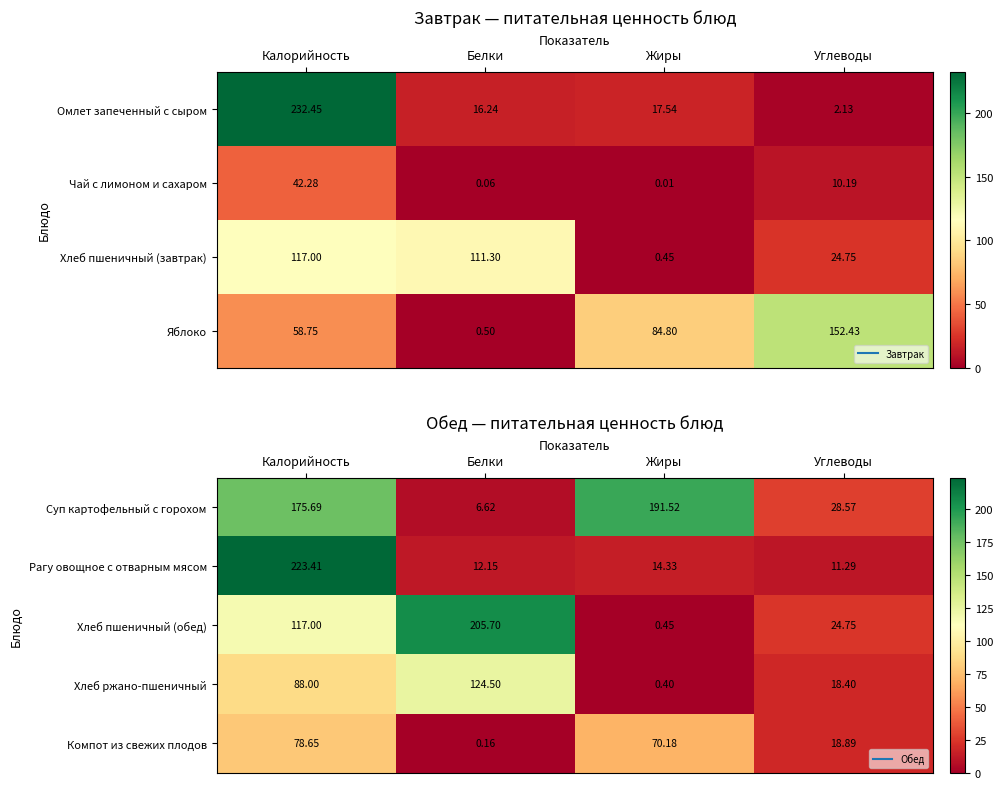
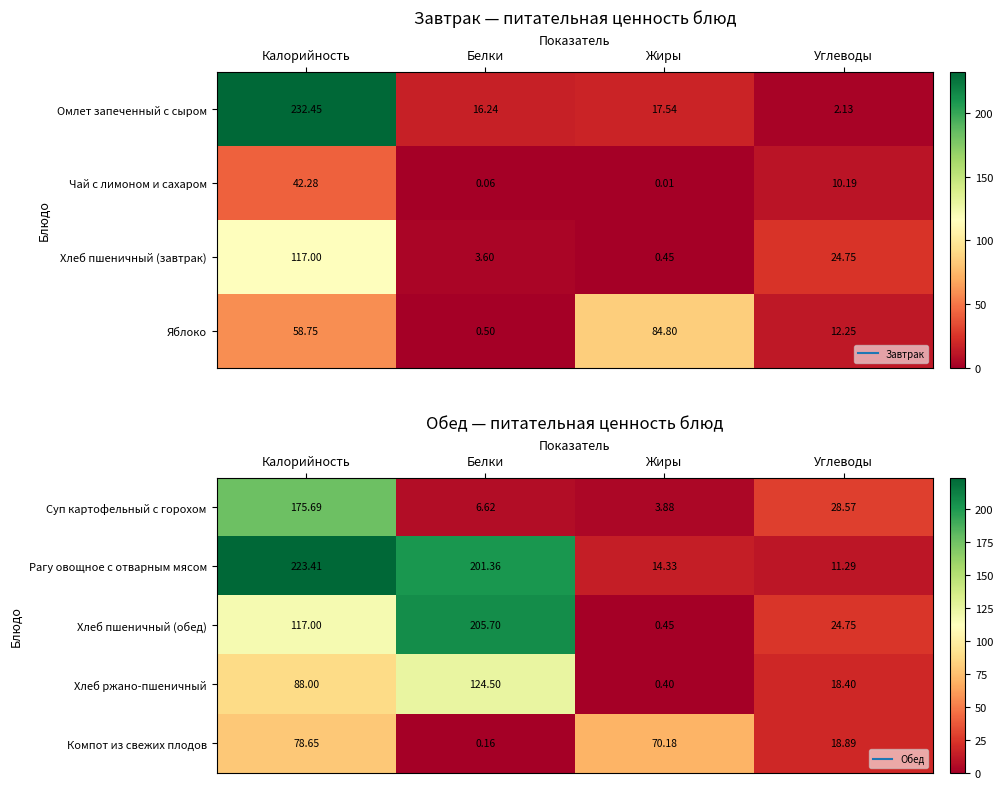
Завтрак — питательная ценность блюд, Хлеб пшеничный (завтрак), Белки: 111.30 -> 3.60
Завтрак — питательная ценность блюд, Яблоко, Углеводы: 152.43 -> 12.25
Обед — питательная ценность блюд, Суп картофельный с горохом, Жиры: 191.52 -> 3.88
Обед — питательная ценность блюд, Рагу овощное с отварным мясом, Белки: 12.15 -> 201.36
